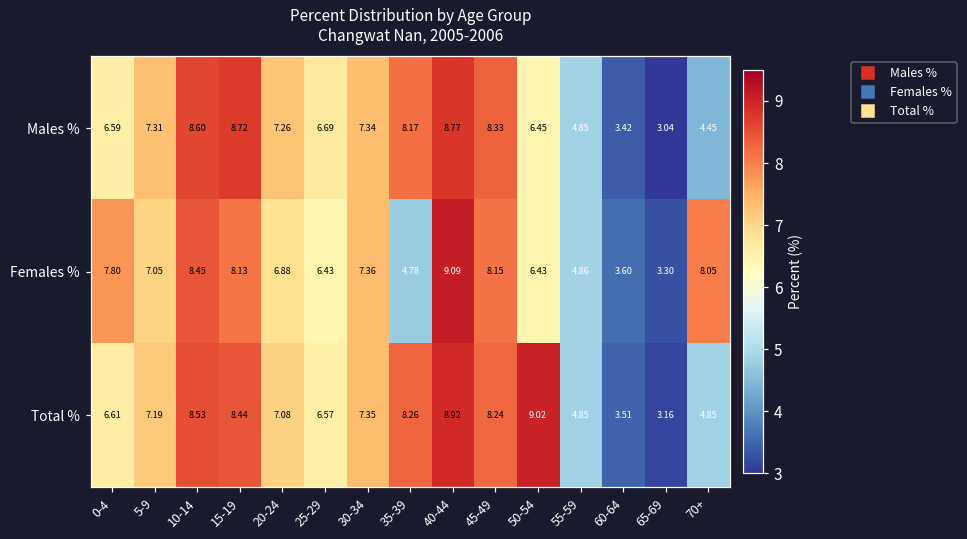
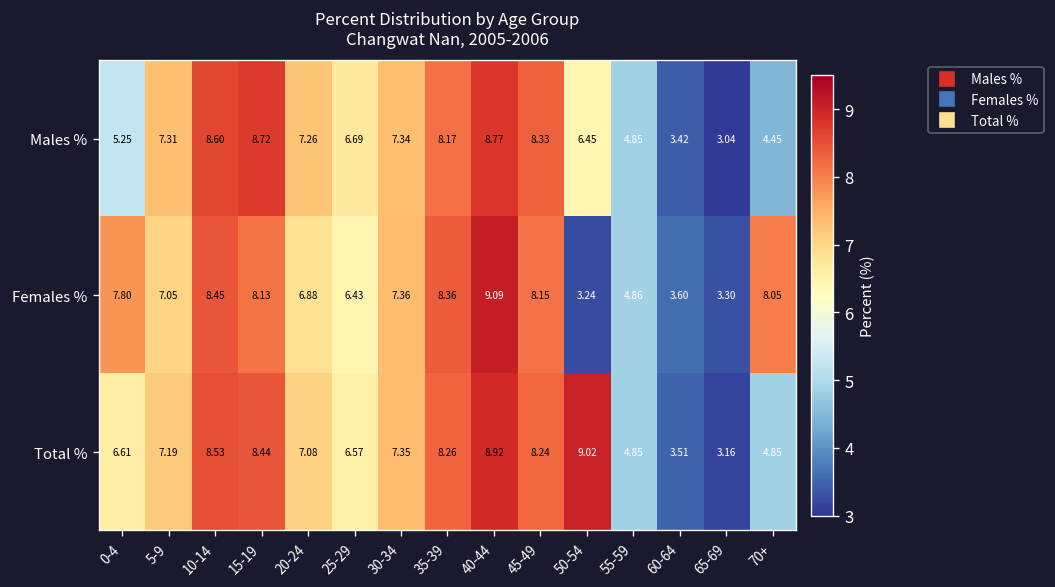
Males %, 0-4: 6.59 -> 5.25
Females %, 35-39: 4.78 -> 8.36
Females %, 50-54: 6.43 -> 3.24
